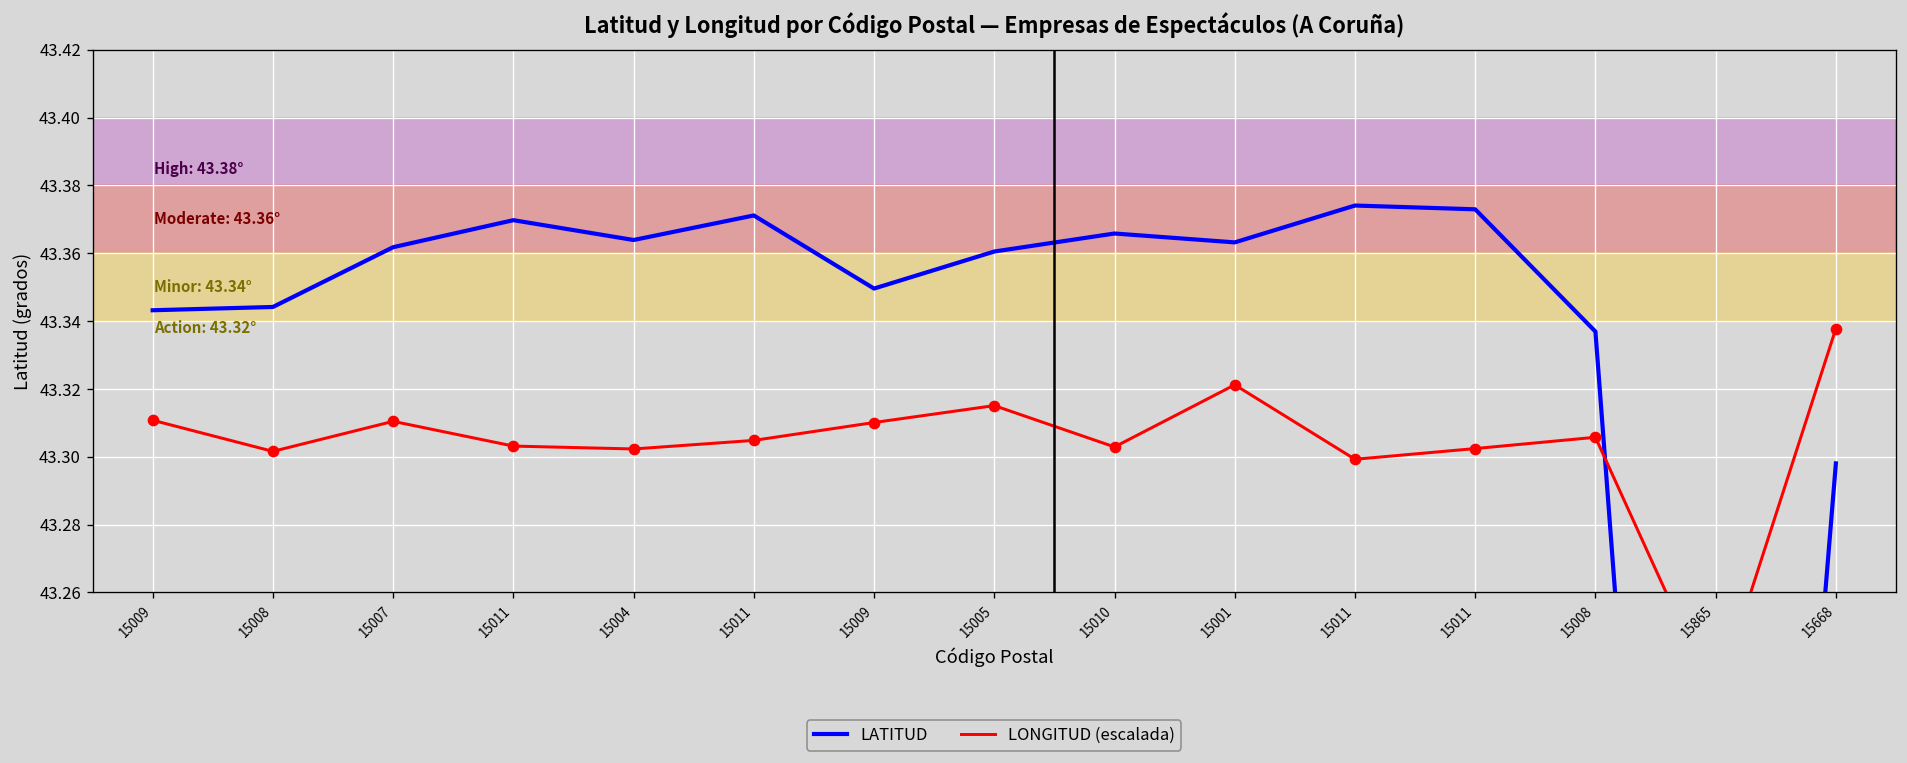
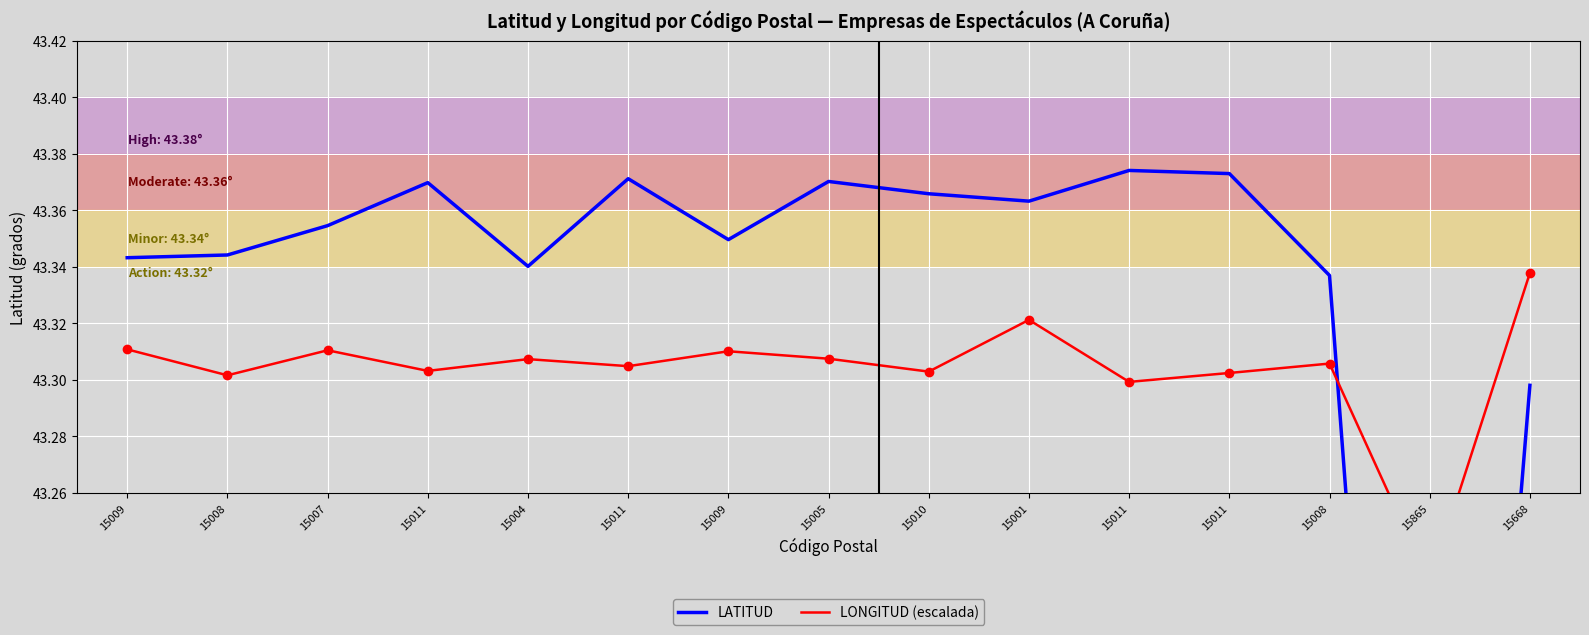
LATITUD, 15007: 43.362 -> 43.355
LATITUD, 15004: 43.364 -> 43.340
LONGITUD (escalada), 15004: 43.302 -> 43.307
LATITUD, 15005: 43.361 -> 43.370
LONGITUD (escalada), 15005: 43.315 -> 43.307
